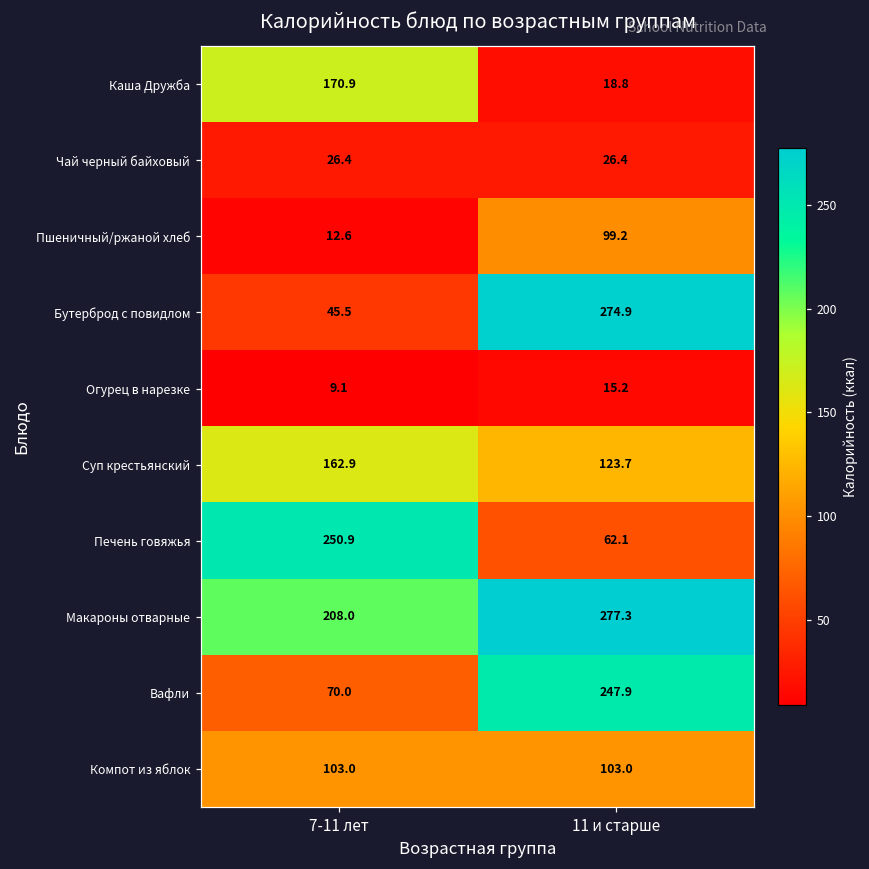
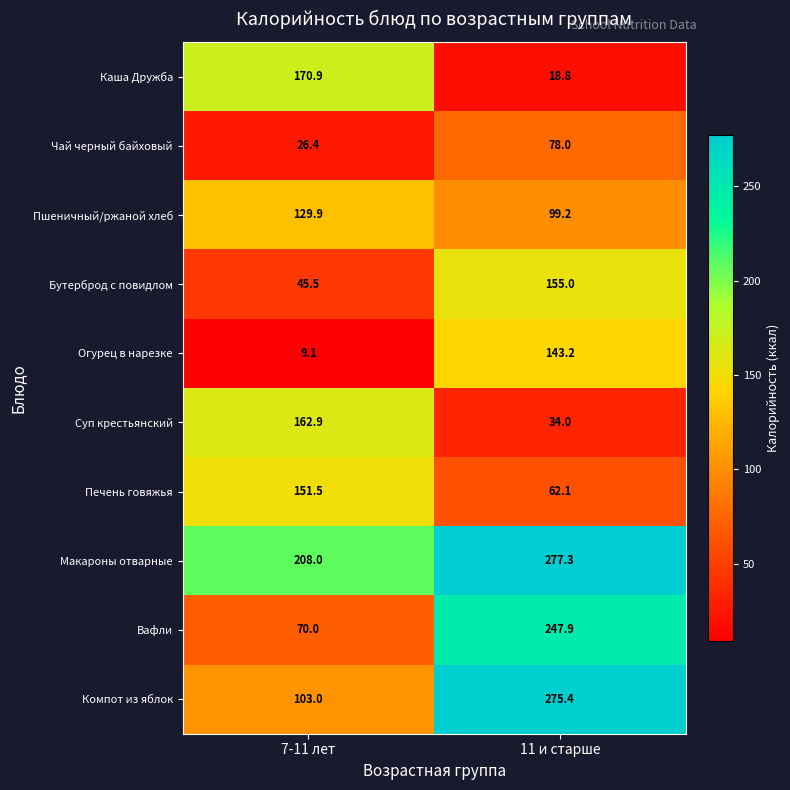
Чай черный байховый, 11 и старше: 26.4 -> 78.0
Пшеничный/ржаной хлеб, 7-11 лет: 12.6 -> 129.9
Бутерброд с повидлом, 11 и старше: 274.9 -> 155.0
Огурец в нарезке, 11 и старше: 15.2 -> 143.2
Суп крестьянский, 11 и старше: 123.7 -> 34.0
Печень говяжья, 7-11 лет: 250.9 -> 151.5
Компот из яблок, 11 и старше: 103.0 -> 275.4
